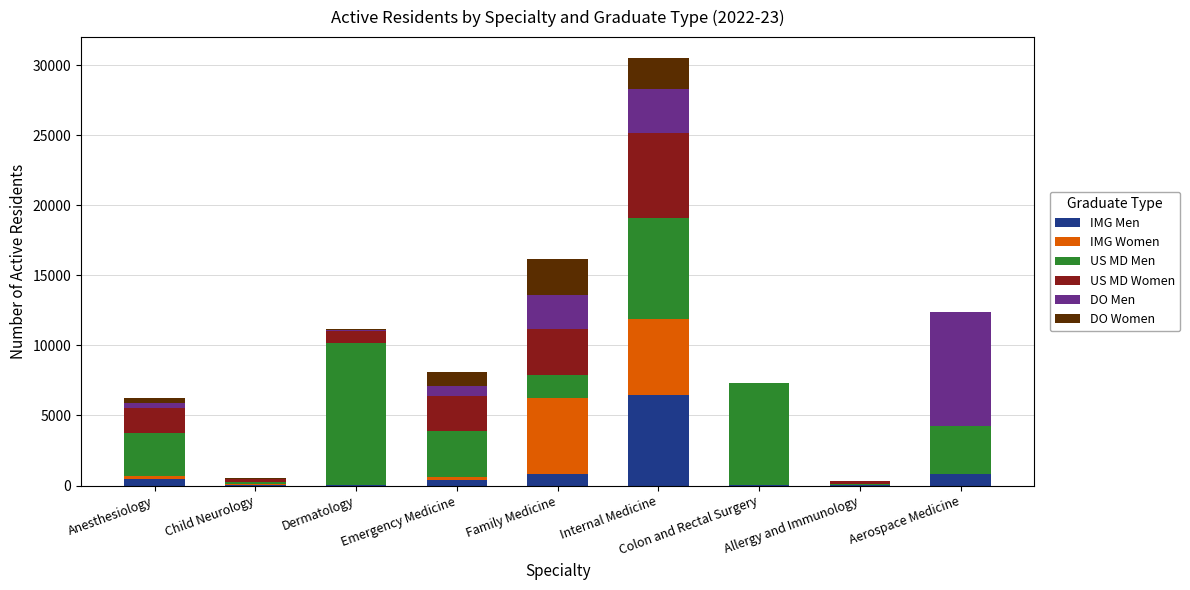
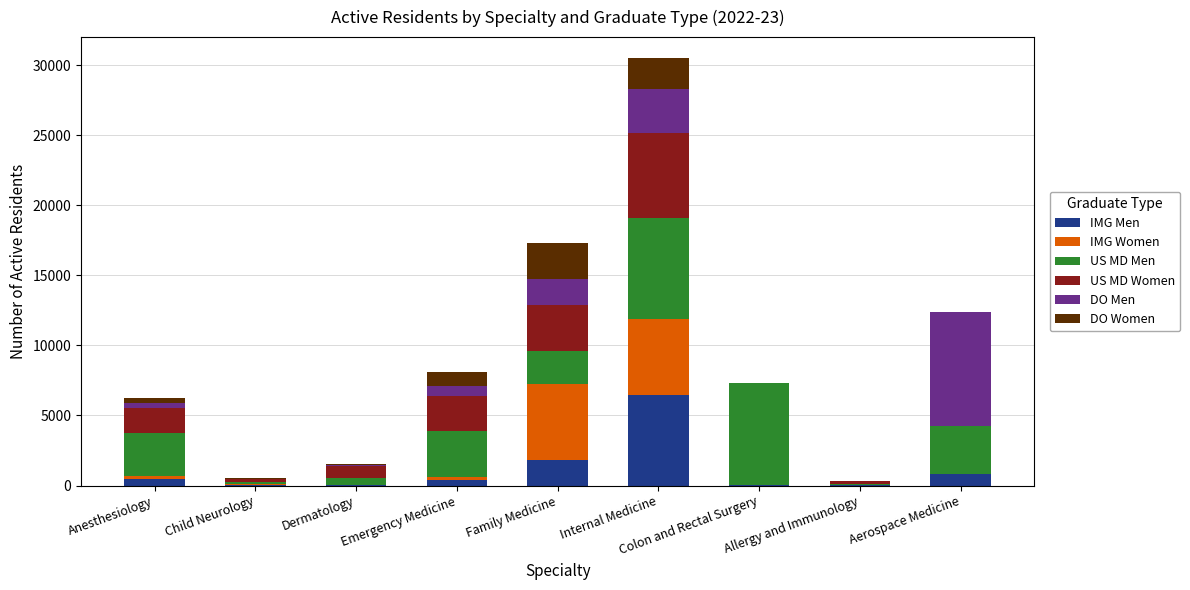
US MD Men, Dermatology: 10100 -> 500
IMG Men, Family Medicine: 800 -> 1800
US MD Men, Family Medicine: 1600 -> 2300
DO Men, Family Medicine: 2400 -> 1800
